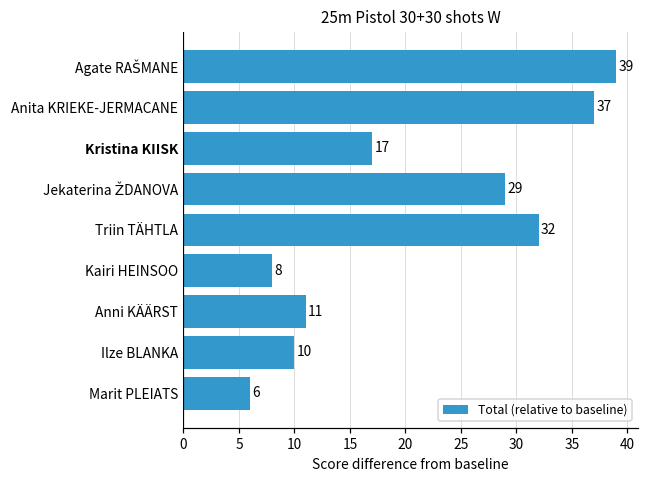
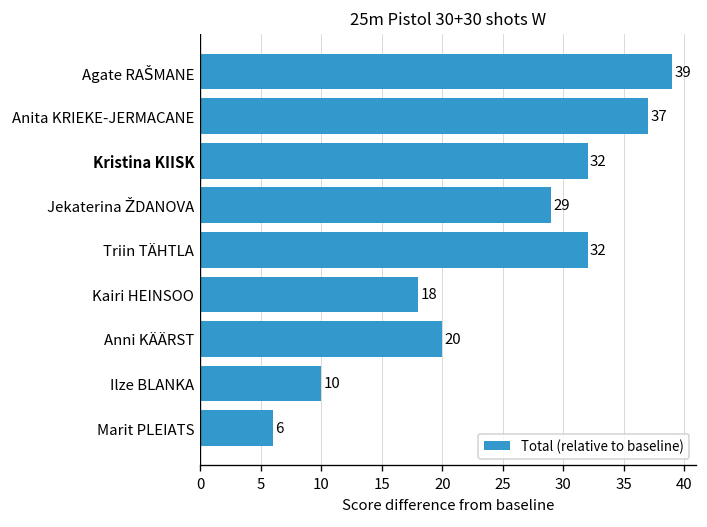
Kristina KIISK: 17 -> 32
Kairi HEINSOO: 8 -> 18
Anni KÄÄRST: 11 -> 20
